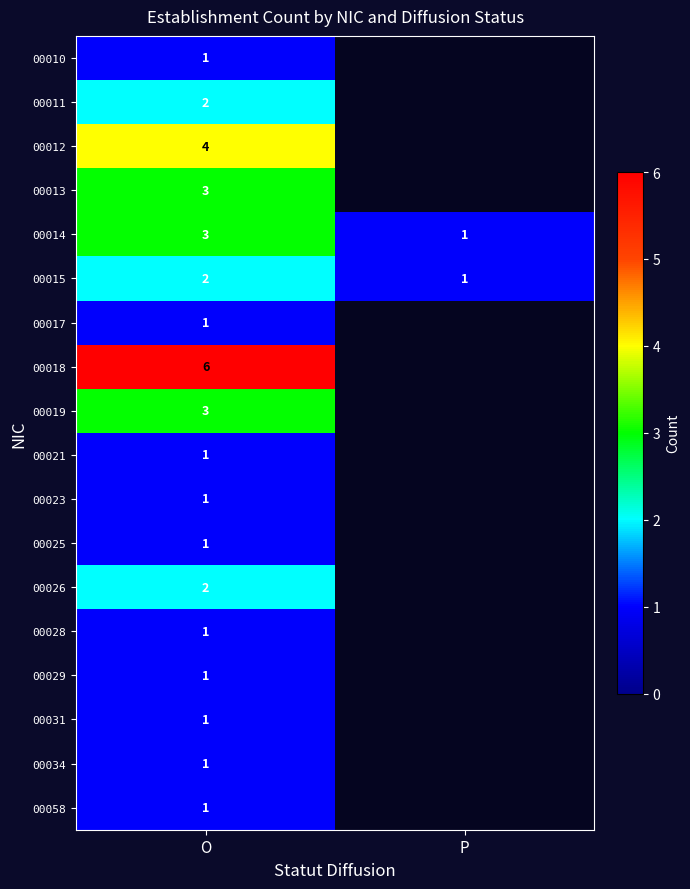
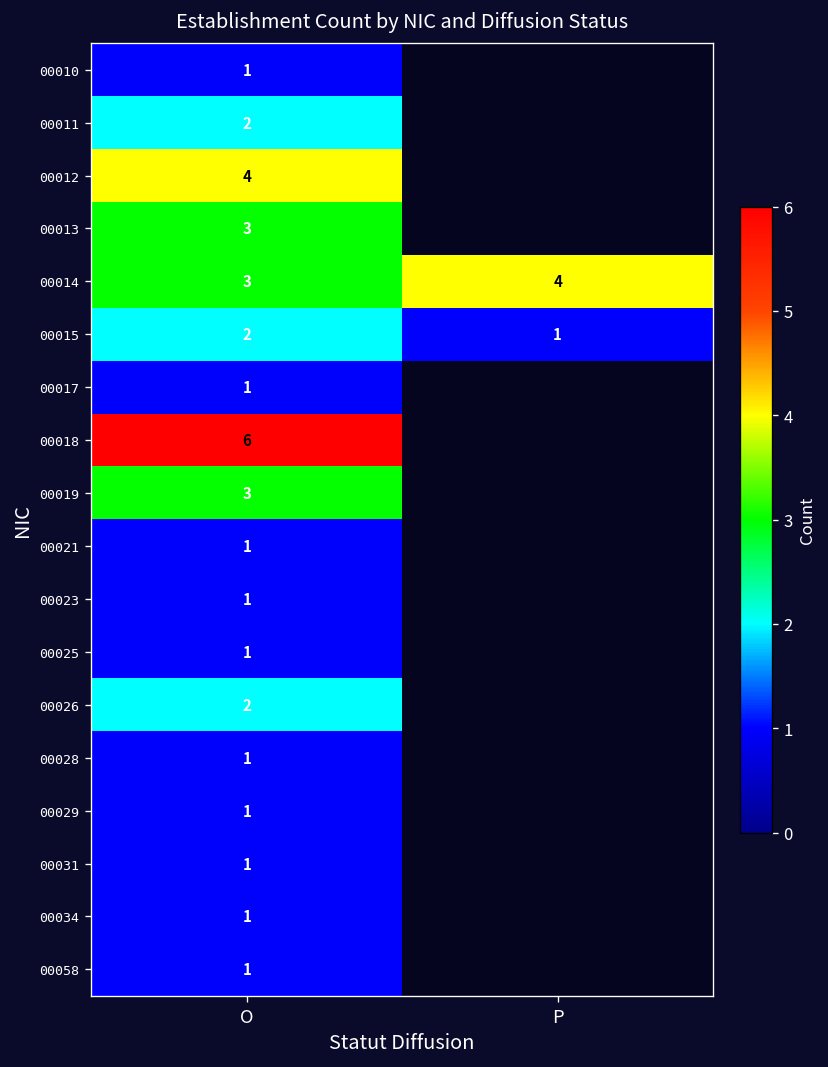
00014, P: 1 -> 4
